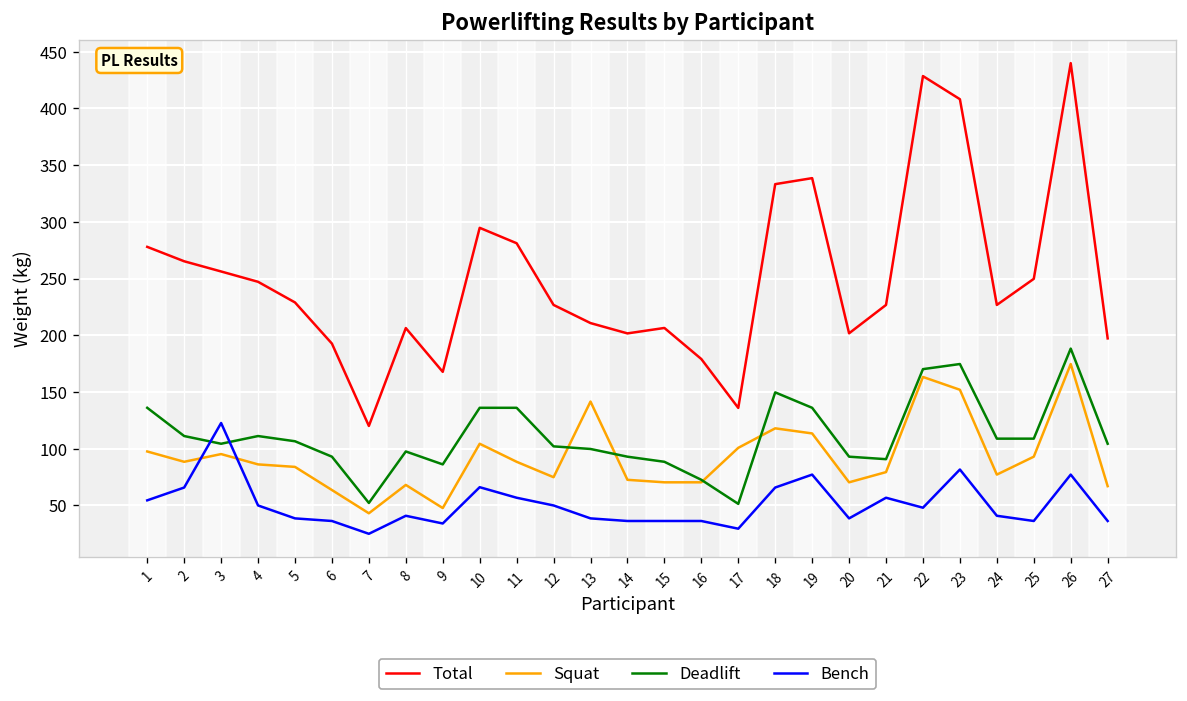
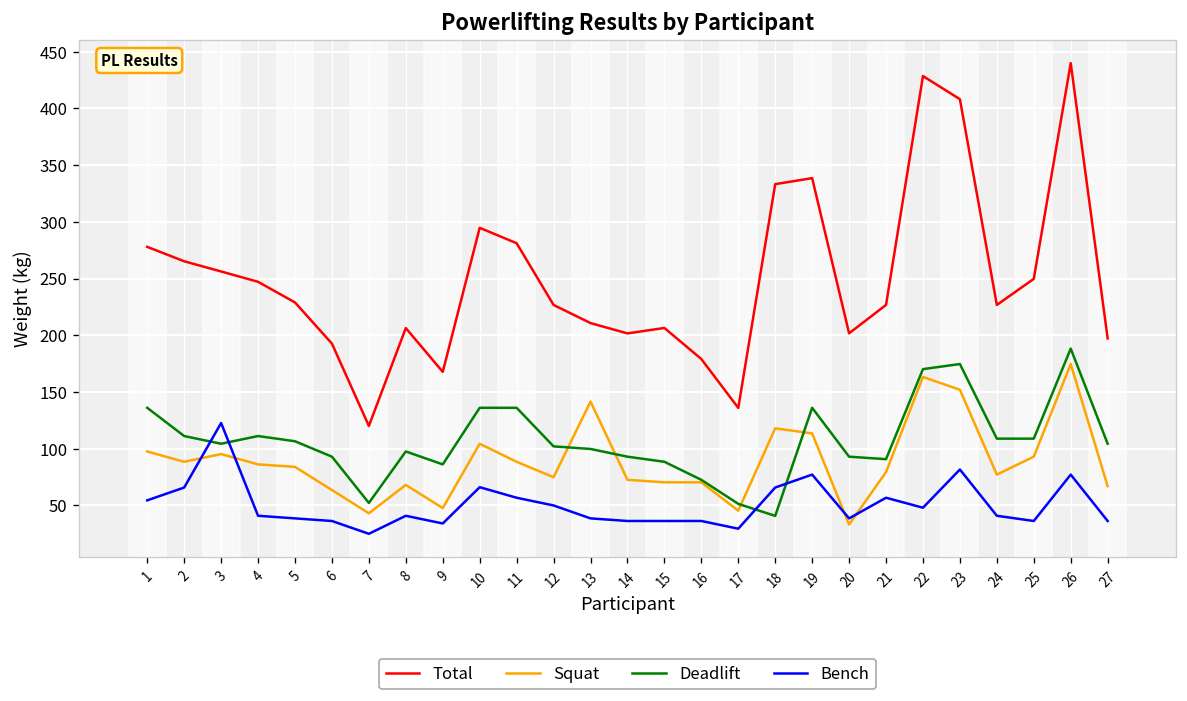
Bench, 4: 50 -> 40
Squat, 17: 100 -> 50
Deadlift, 18: 150 -> 40
Squat, 20: 70 -> 30
